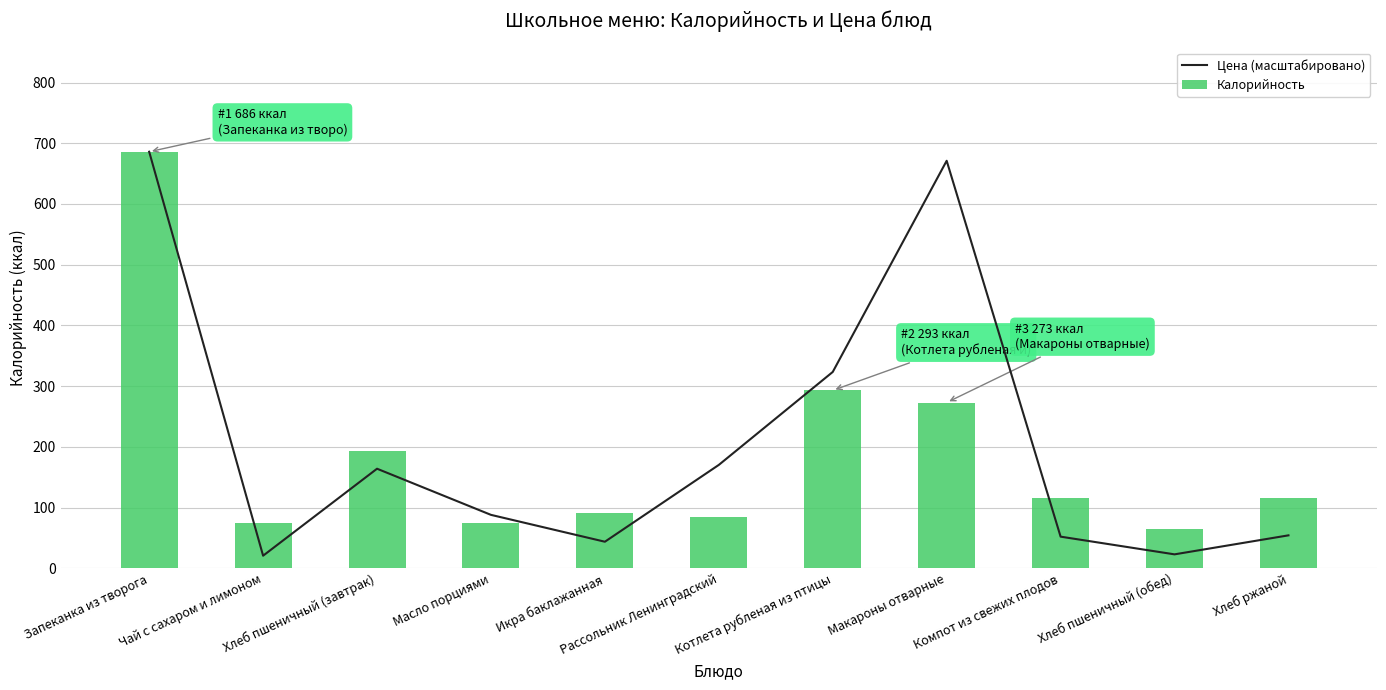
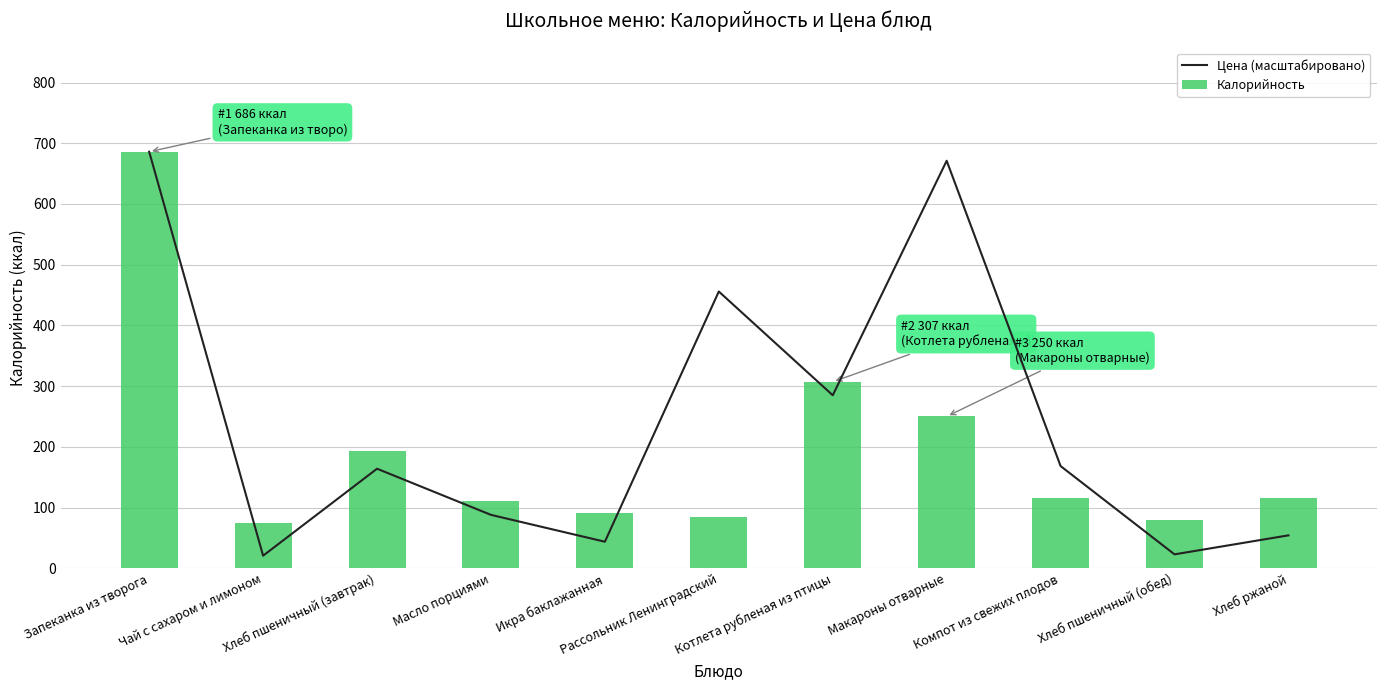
Калорийность, Масло порциями: 80 -> 110
Цена (масштабировано), Рассольник Ленинградский: 170 -> 460
Цена (масштабировано), Котлета рубленая из птицы: 320 -> 280
Калорийность, Котлета рубленая из птицы: 293 -> 307
Калорийность, Макароны отварные: 273 -> 250
Цена (масштабировано), Компот из свежих плодов: 50 -> 170
Калорийность, Хлеб пшеничный (обед): 70 -> 80
